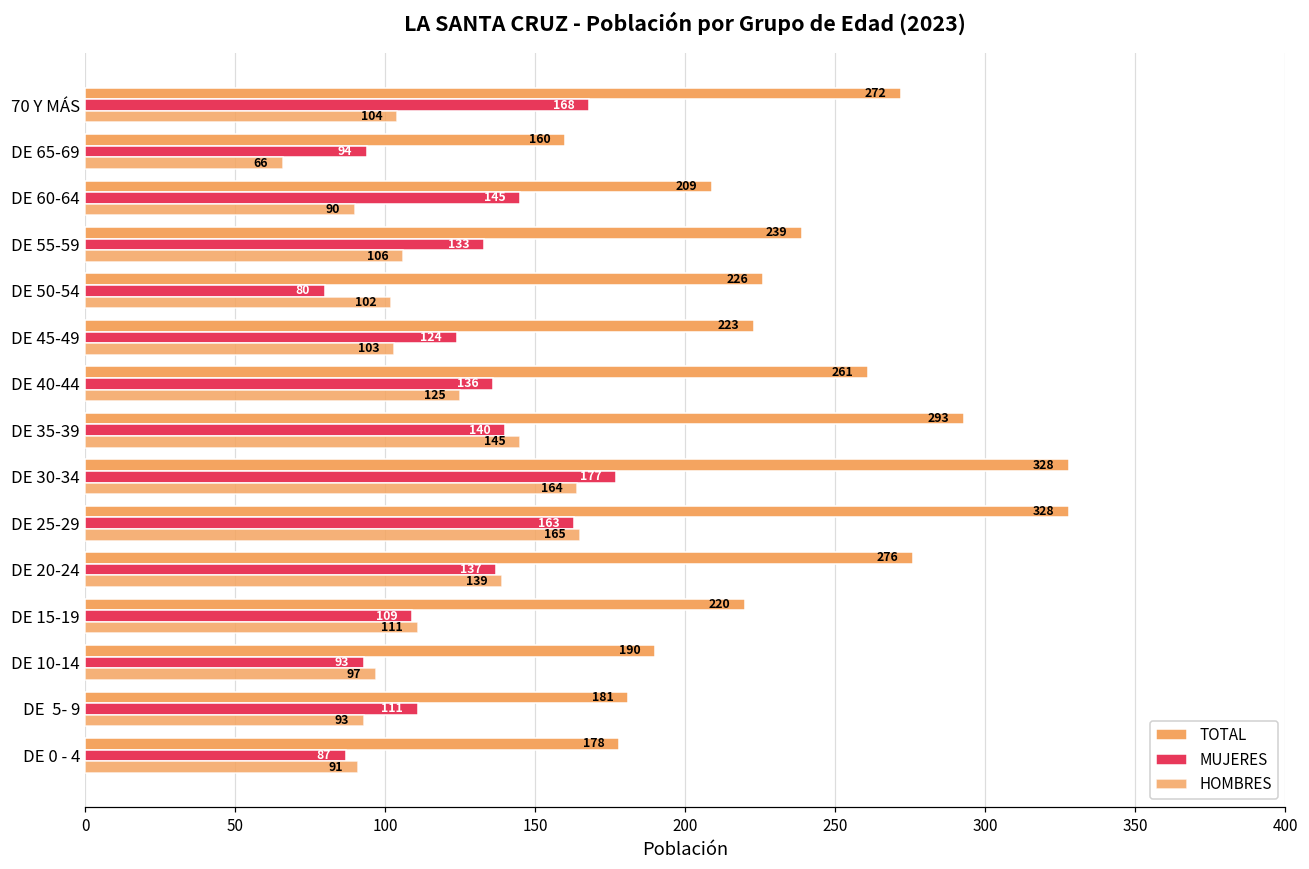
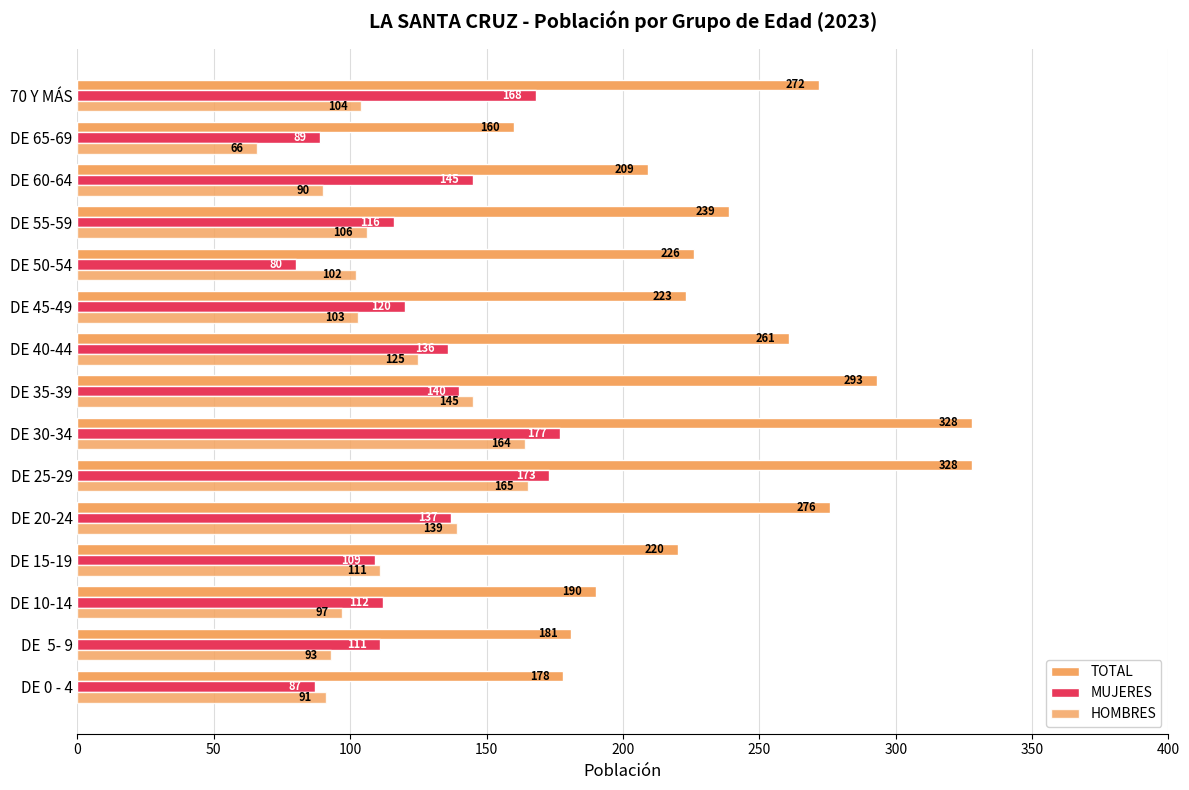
MUJERES, DE 65-69: 94 -> 89
MUJERES, DE 55-59: 133 -> 116
MUJERES, DE 45-49: 124 -> 120
MUJERES, DE 25-29: 163 -> 173
MUJERES, DE 10-14: 93 -> 112
